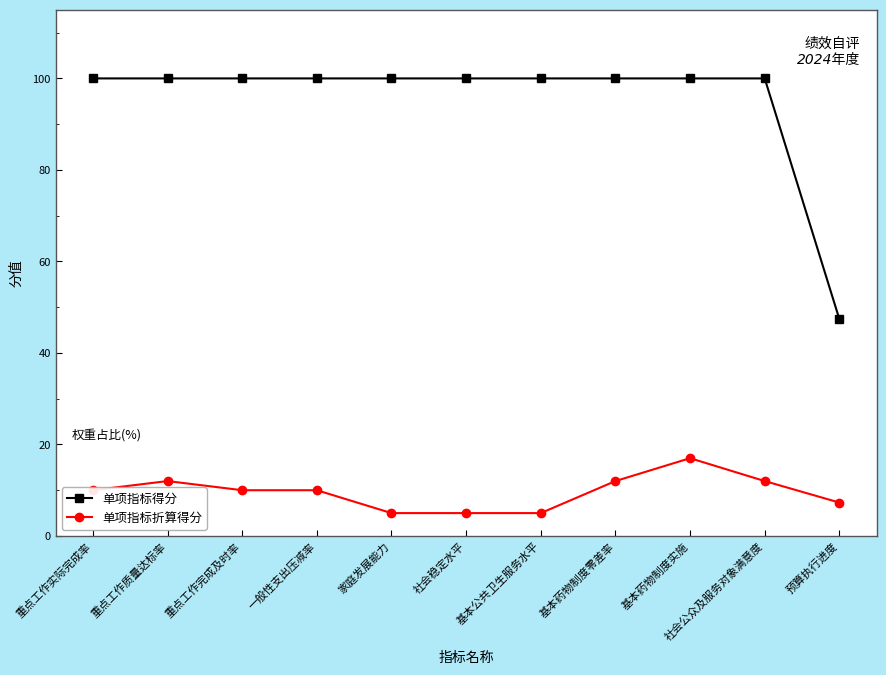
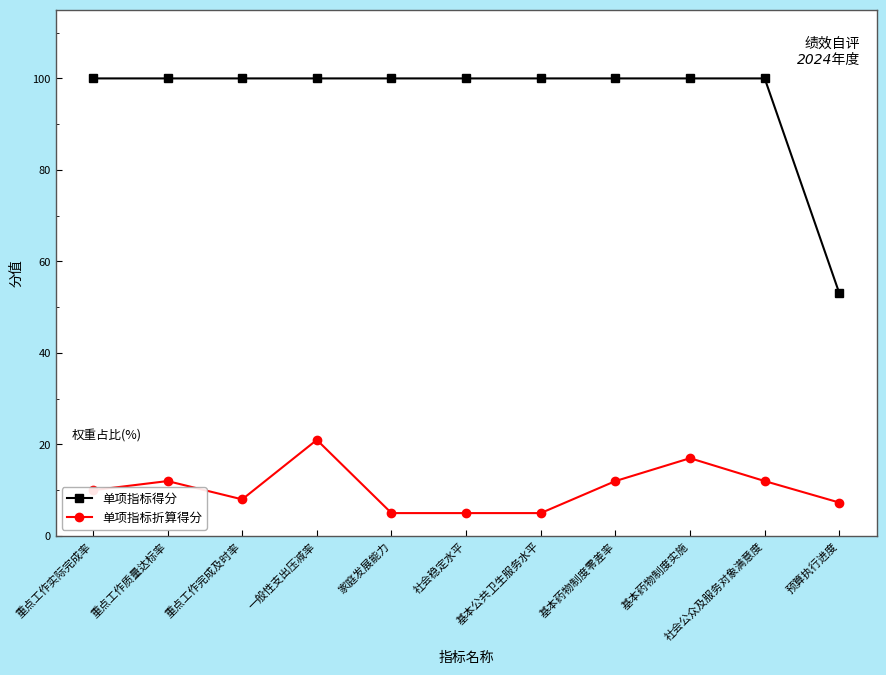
单项指标折算得分, 重点工作完成及时率: 10 -> 8
单项指标折算得分, 一般性支出压减率: 10 -> 21
单项指标得分, 预算执行进度: 47 -> 53
